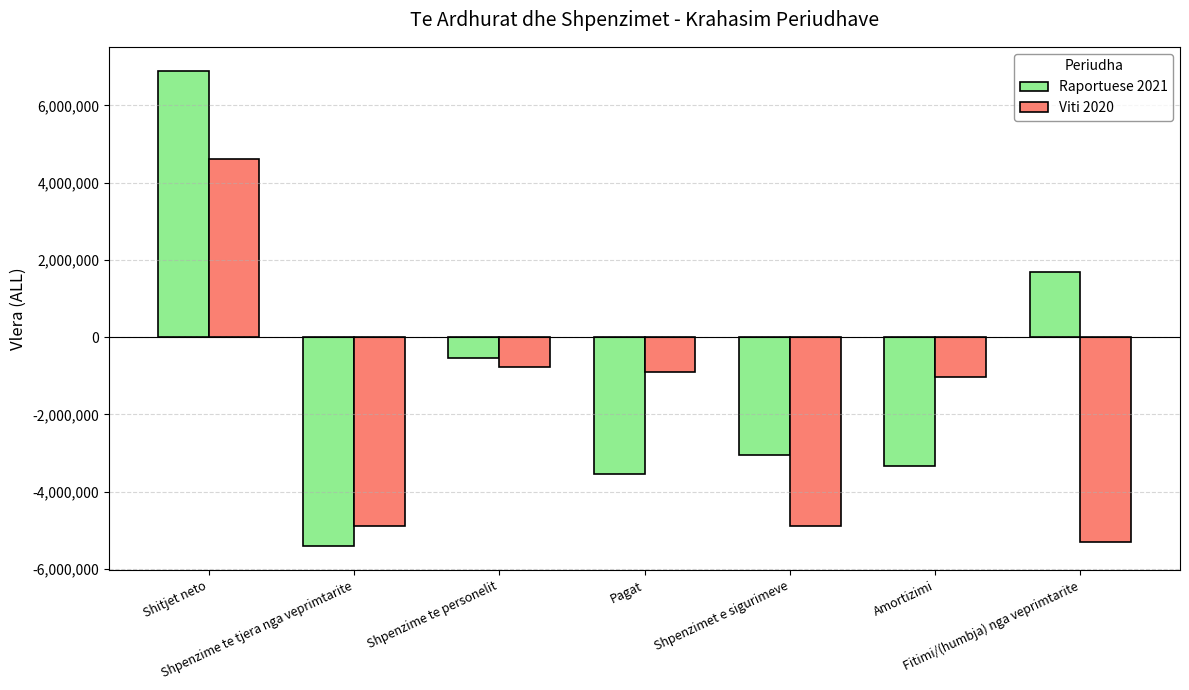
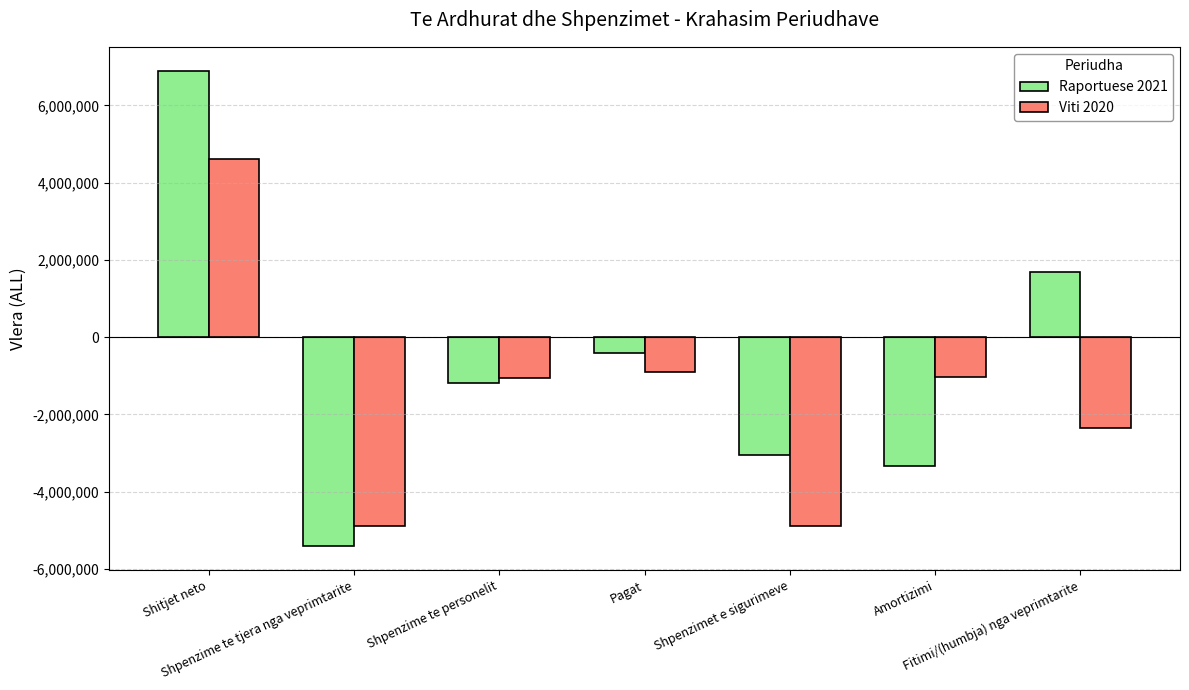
Raportuese 2021, Shpenzime te personelit: -600,000 -> -1,200,000
Viti 2020, Shpenzime te personelit: -800,000 -> -1,100,000
Raportuese 2021, Pagat: -3,600,000 -> -400,000
Viti 2020, Fitimi/(humbja) nga veprimtarite: -5,300,000 -> -2,400,000
